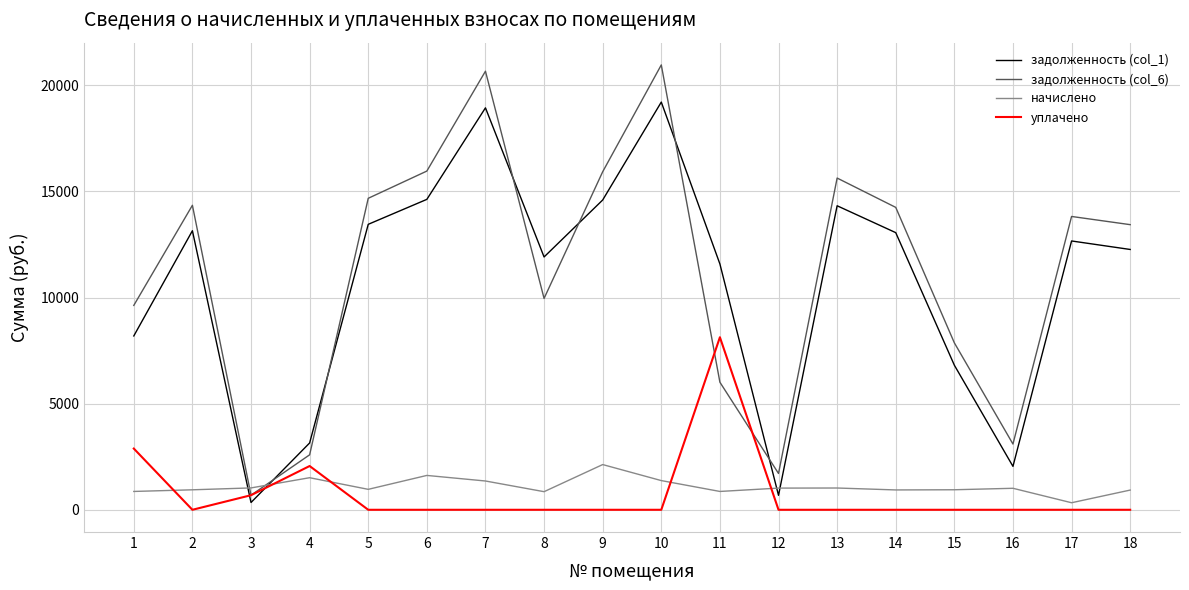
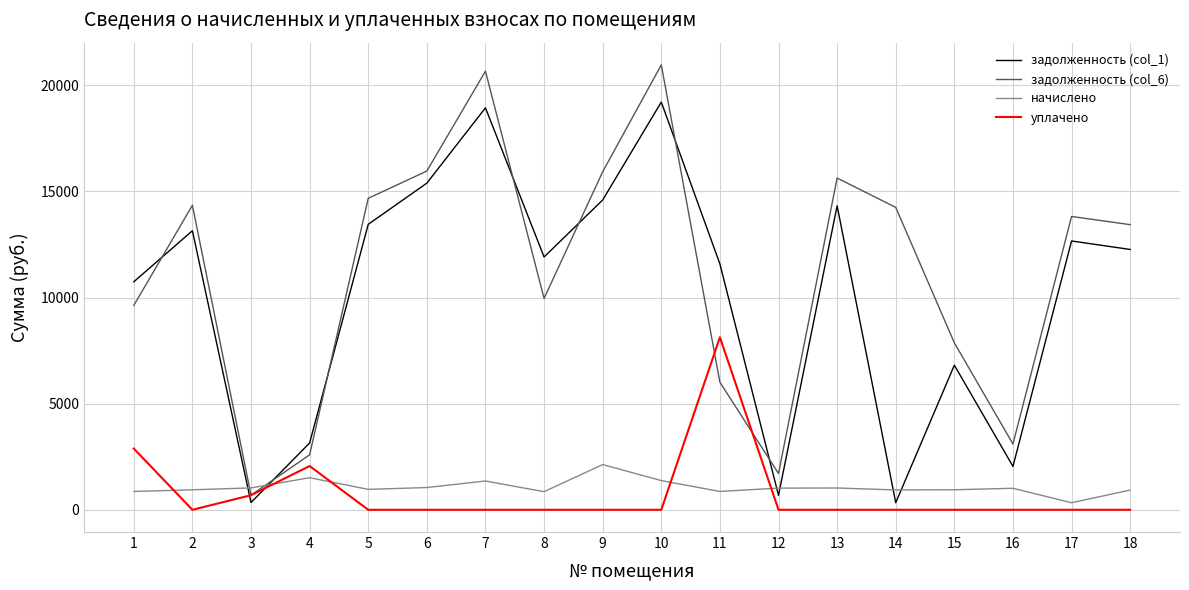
задолженность (col_1), 1: 8200 -> 10700
задолженность (col_1), 6: 14600 -> 15400
начислено, 6: 1600 -> 1000
задолженность (col_1), 14: 13100 -> 300
